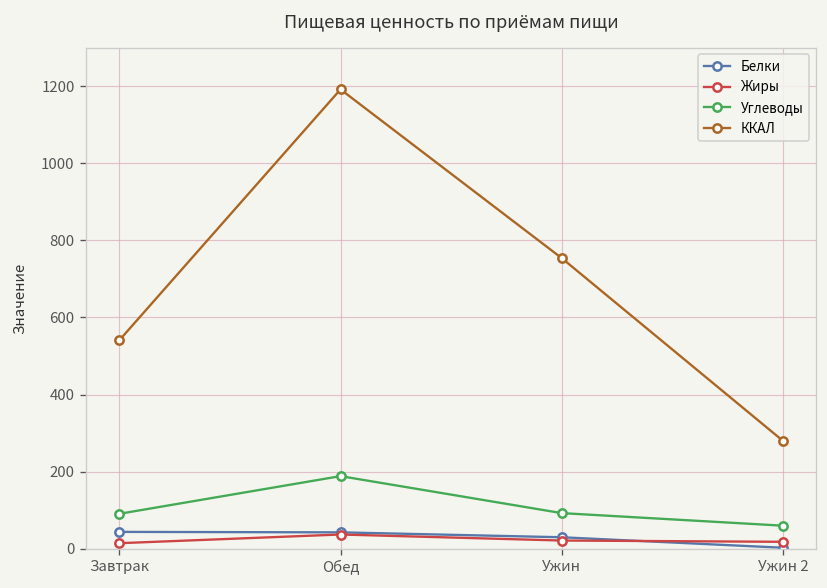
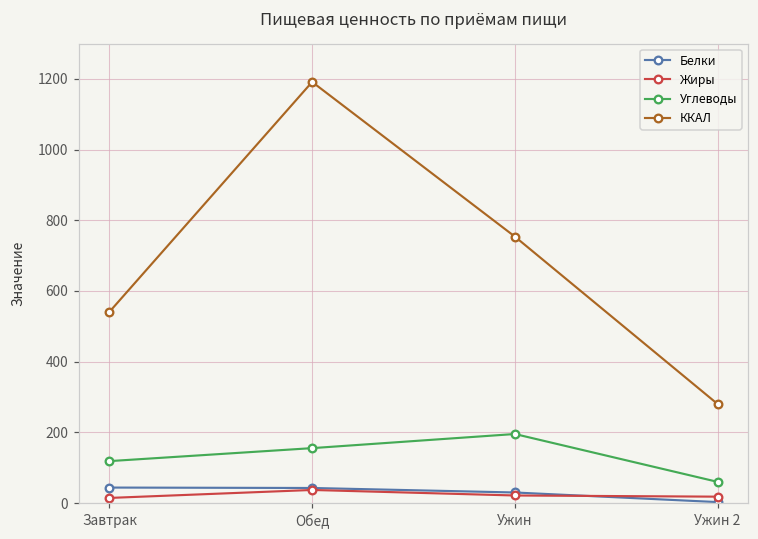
Углеводы, Завтрак: 90 -> 120
Углеводы, Обед: 190 -> 160
Углеводы, Ужин: 90 -> 200
